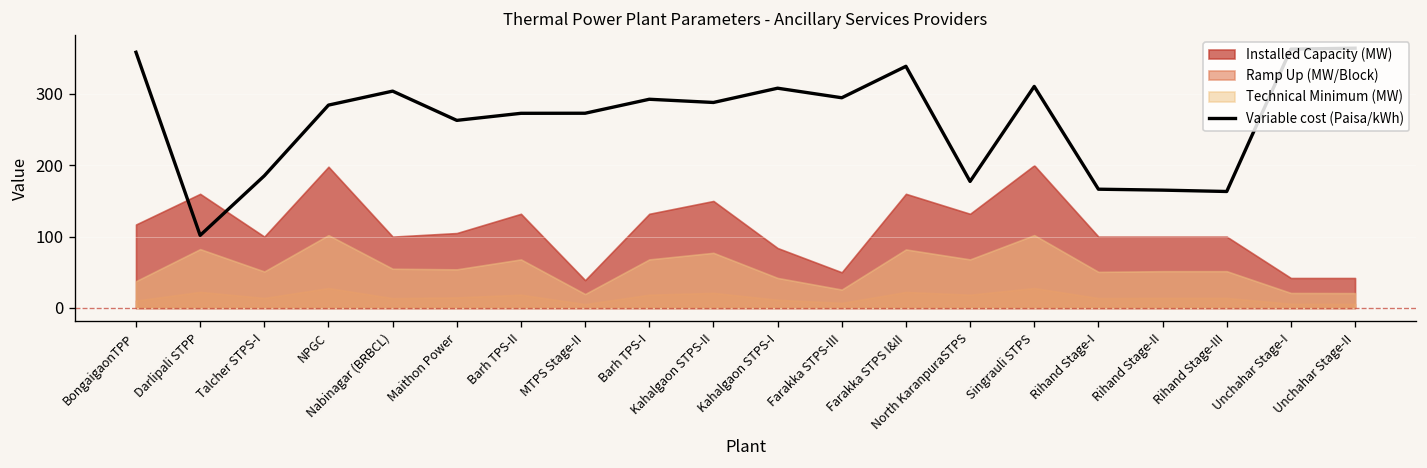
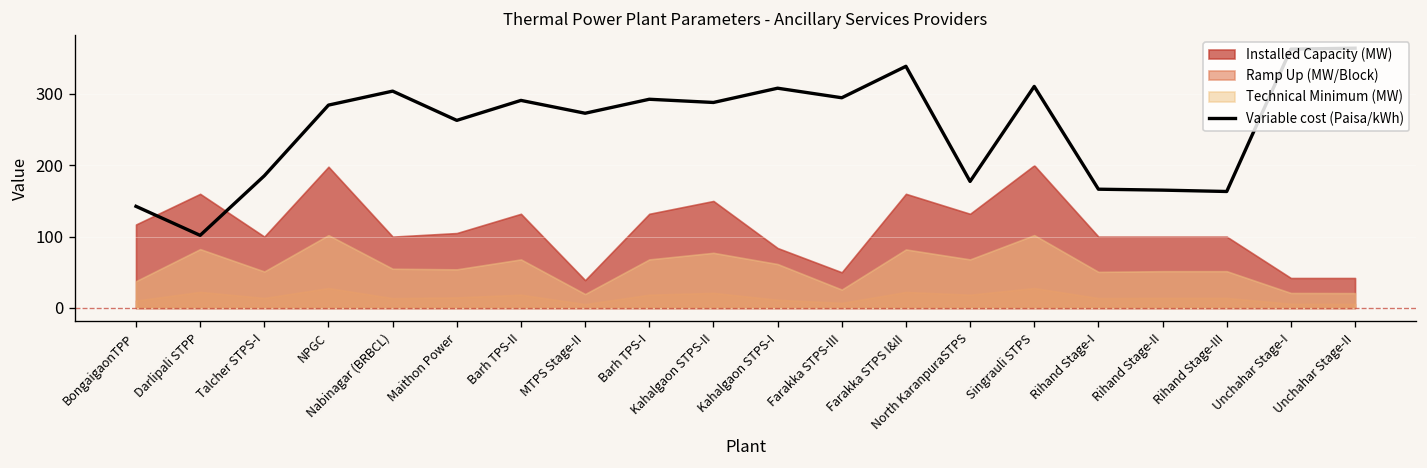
Variable cost (Paisa/kWh), BongaigaonTPP: 360 -> 140
Variable cost (Paisa/kWh), Barh TPS-II: 270 -> 290
Technical Minimum (MW), Kahalgaon STPS-I: 40 -> 60
